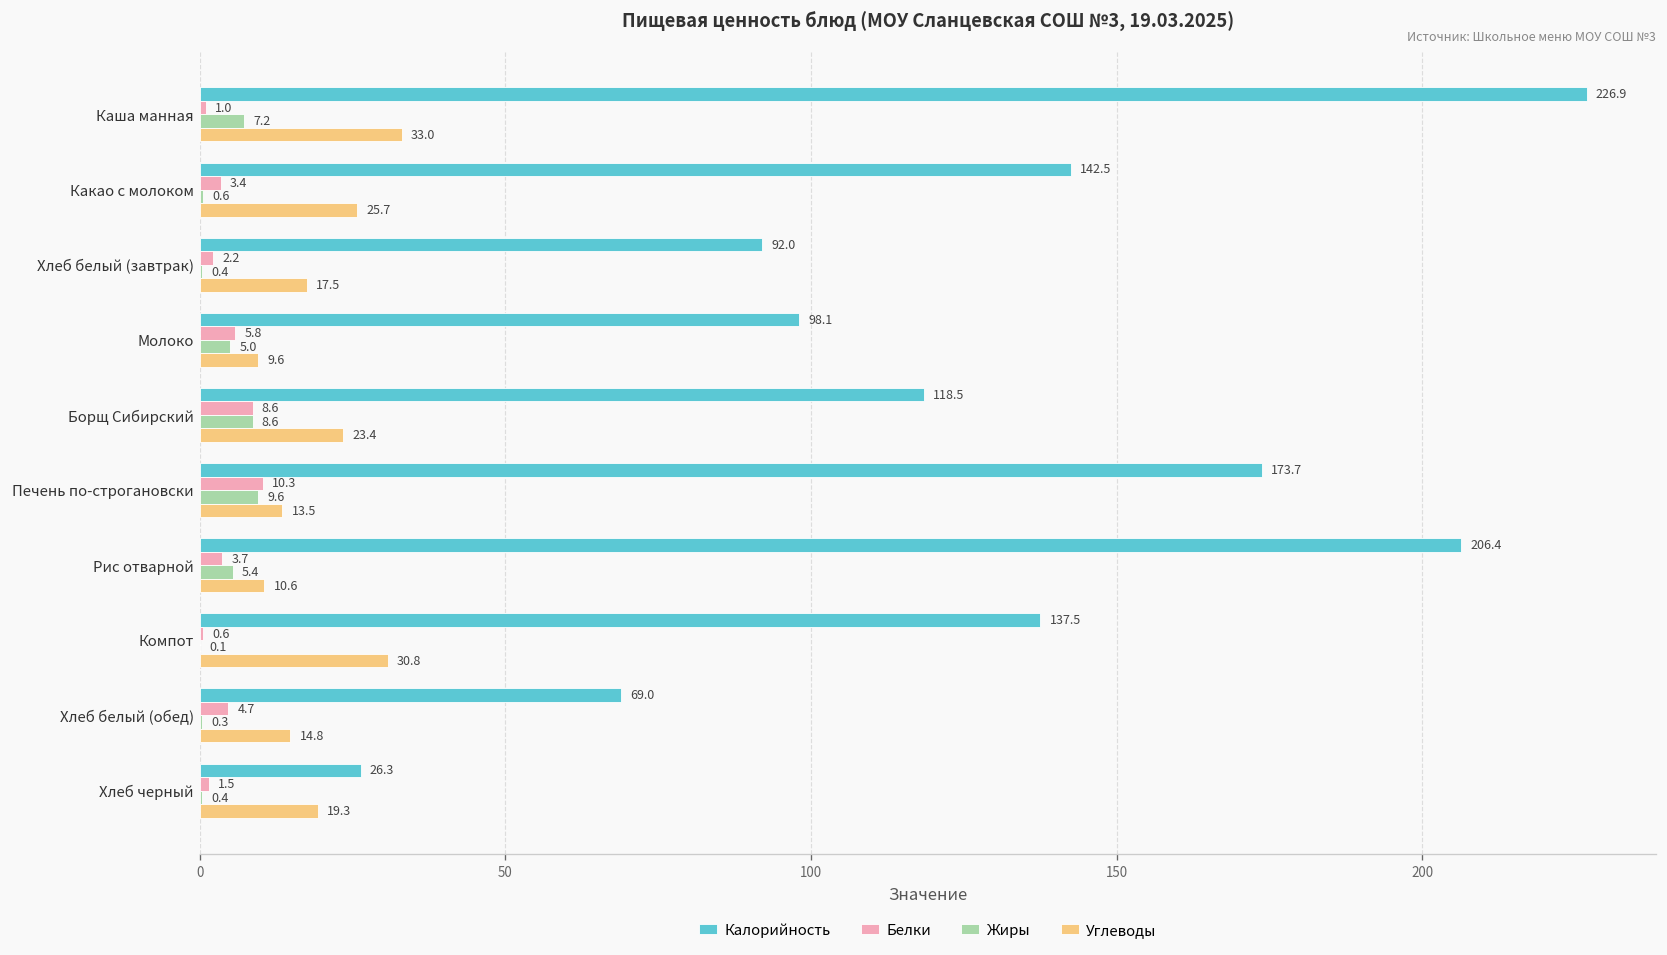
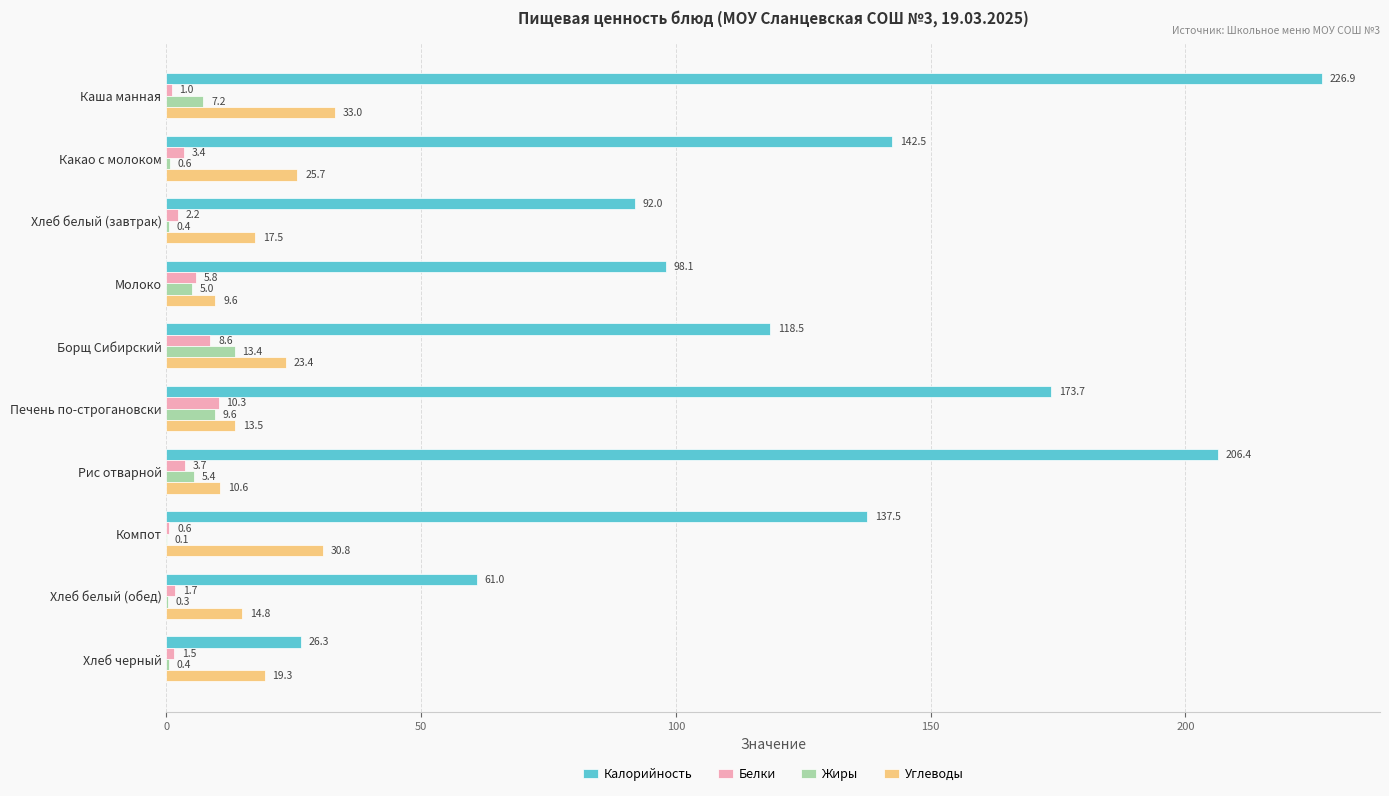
Жиры, Борщ Сибирский: 8.6 -> 13.4
Калорийность, Хлеб белый (обед): 69.0 -> 61.0
Белки, Хлеб белый (обед): 4.7 -> 1.7
